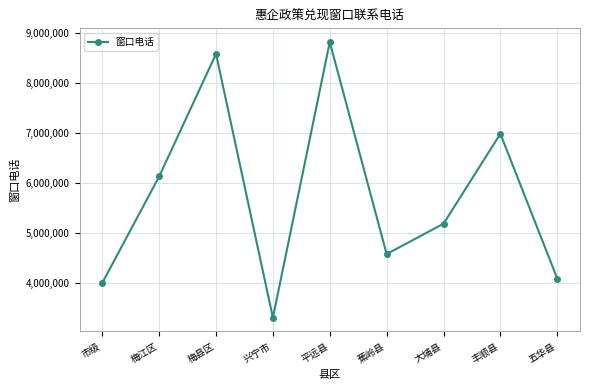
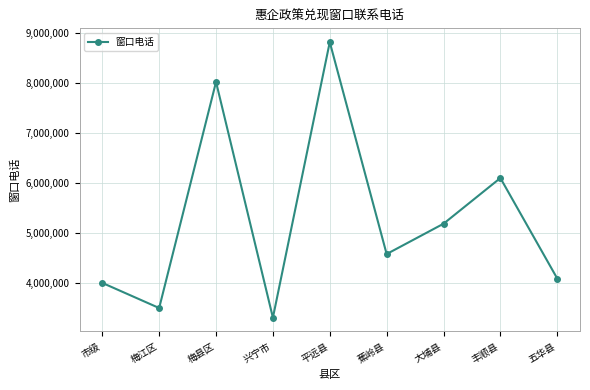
梅江区: 6,100,000 -> 3,500,000
梅县区: 8,600,000 -> 8,000,000
丰顺县: 7,000,000 -> 6,100,000
